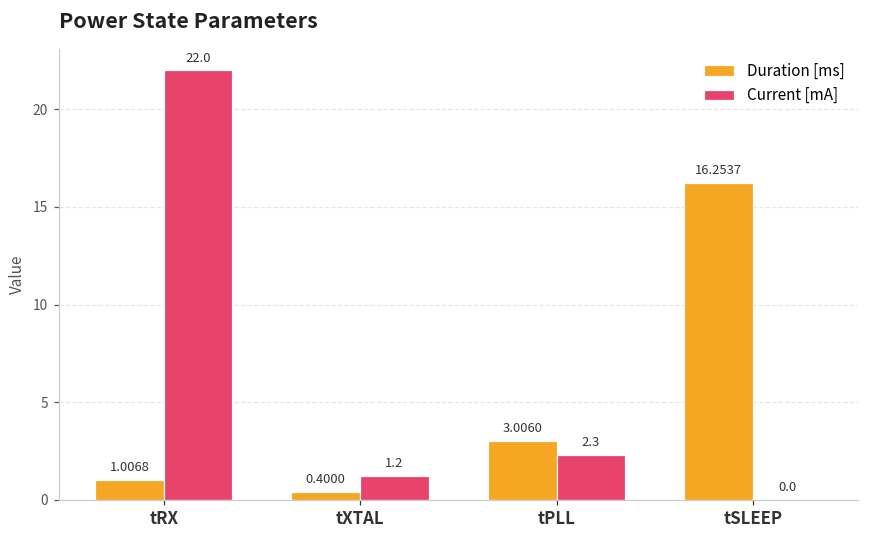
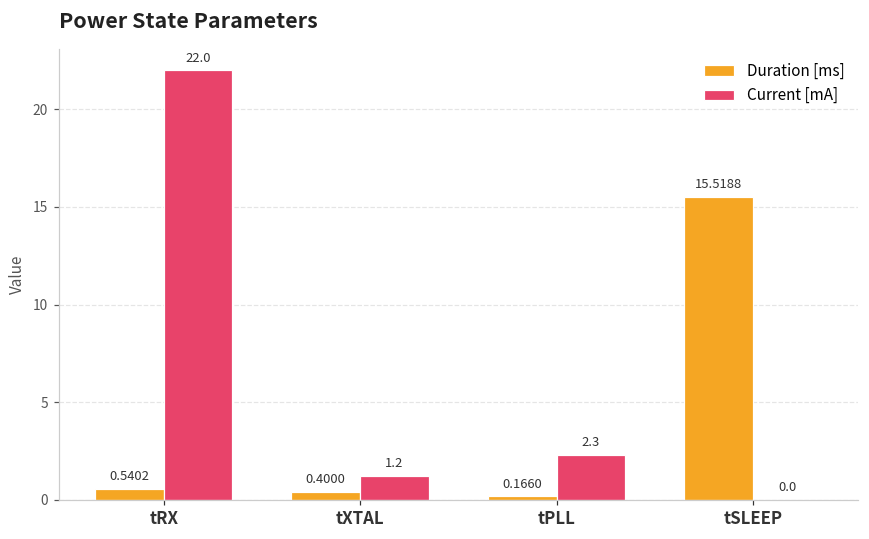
Duration [ms], tRX: 1.0068 -> 0.5402
Duration [ms], tPLL: 3.0060 -> 0.1660
Duration [ms], tSLEEP: 16.2537 -> 15.5188
